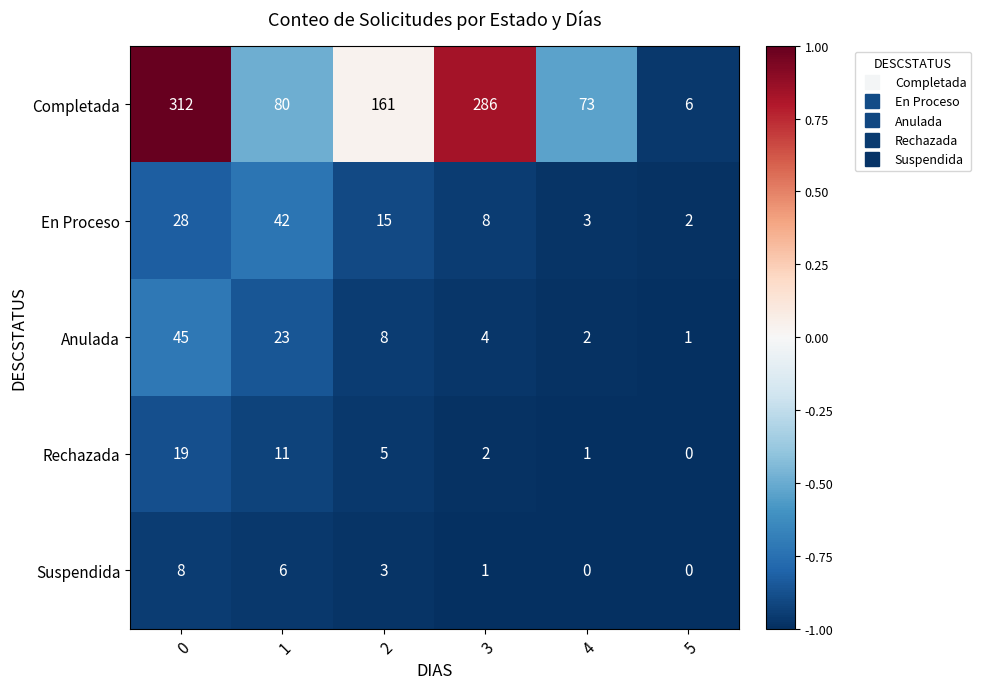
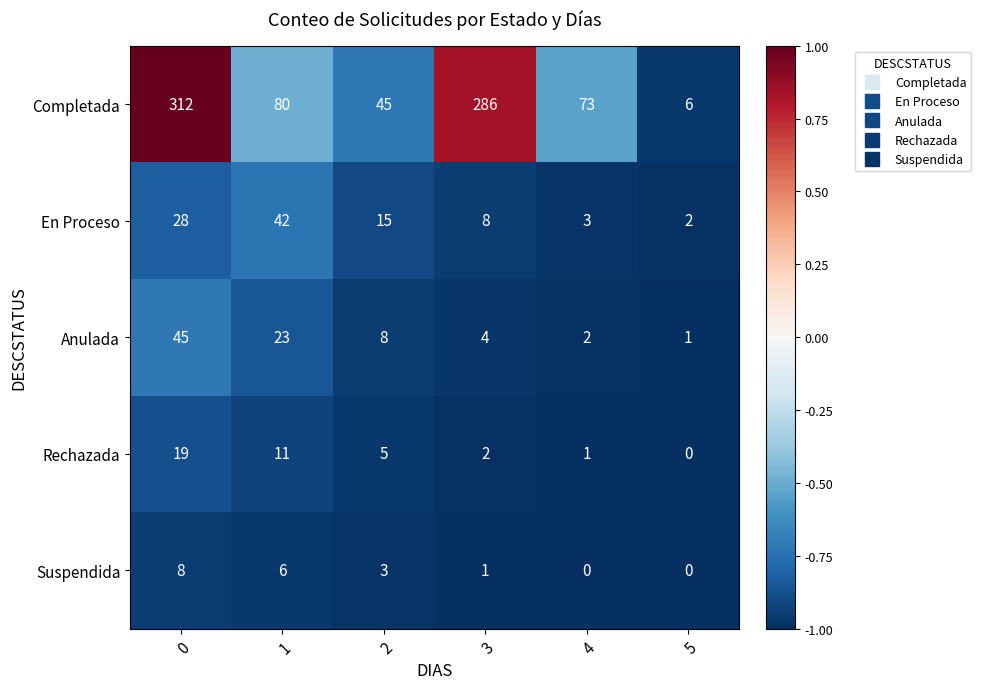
Completada, 2: 161 -> 45
